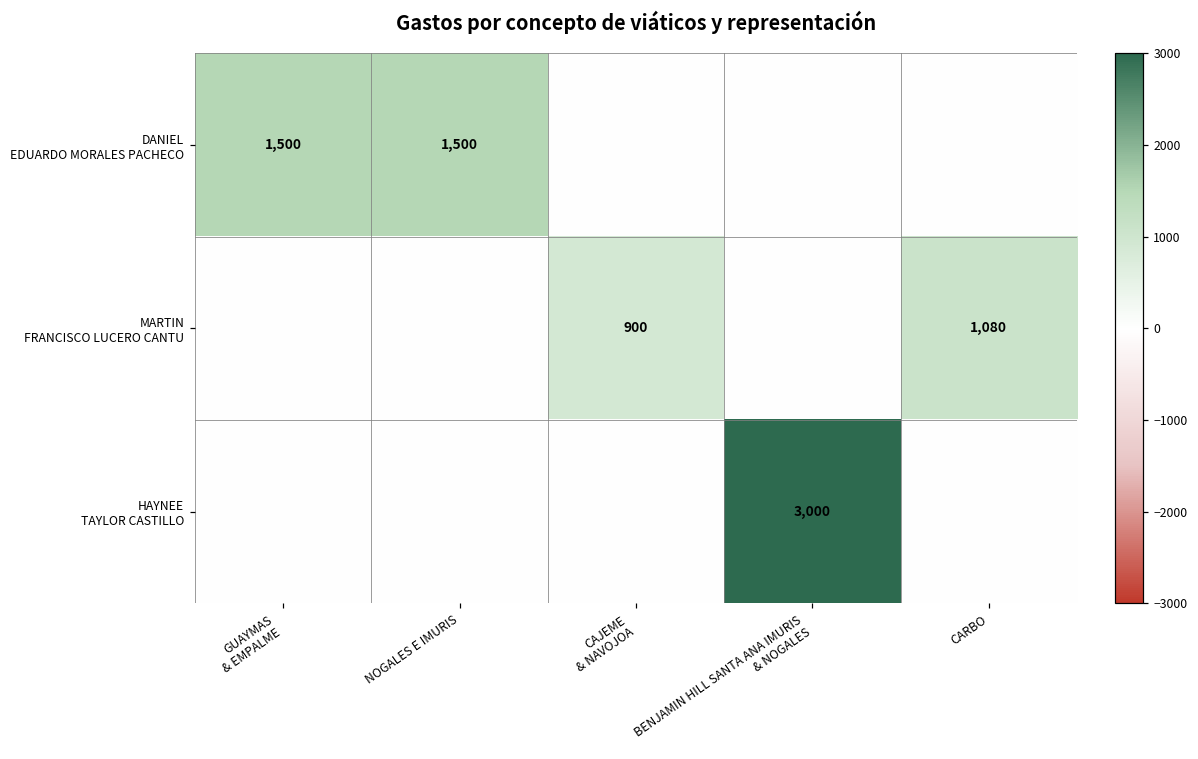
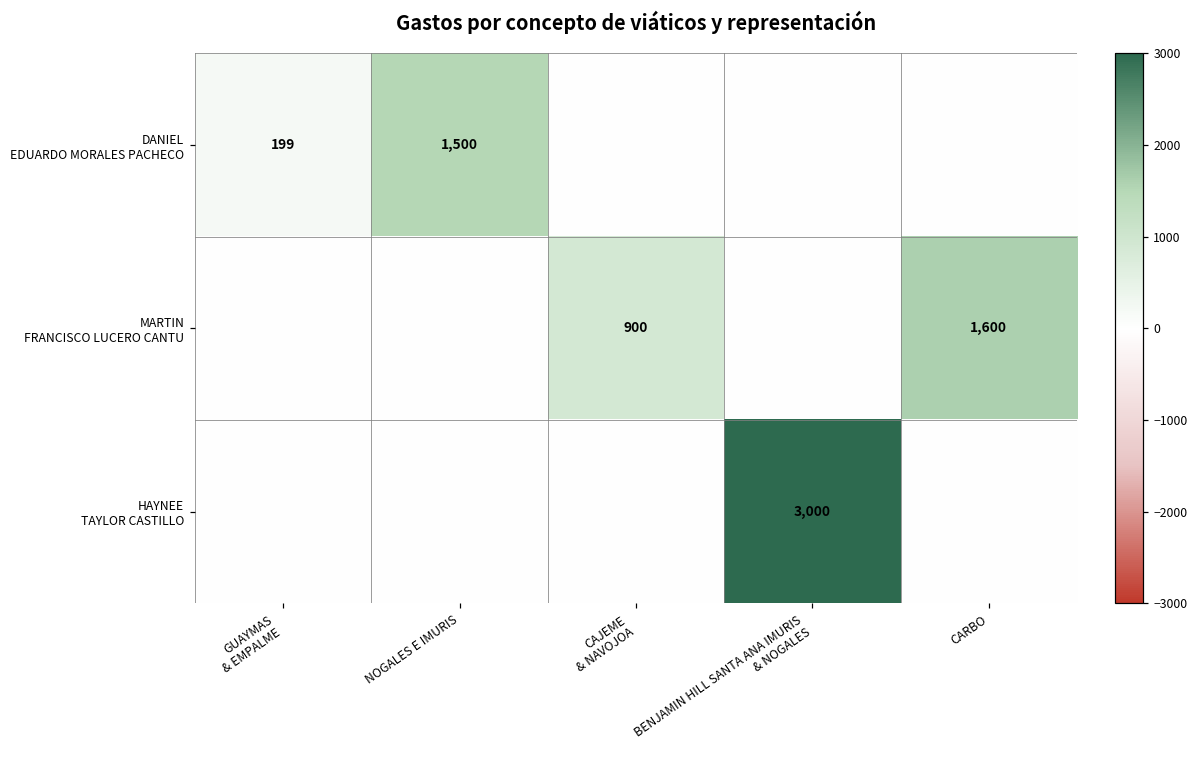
DANIEL EDUARDO MORALES PACHECO, GUAYMAS & EMPALME: 1,500 -> 199
MARTIN FRANCISCO LUCERO CANTU, CARBO: 1,080 -> 1,600
